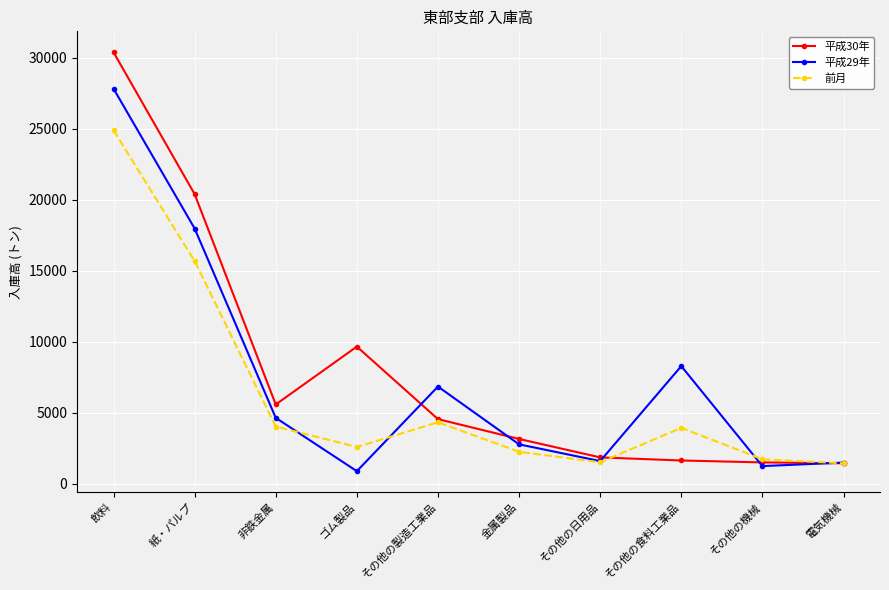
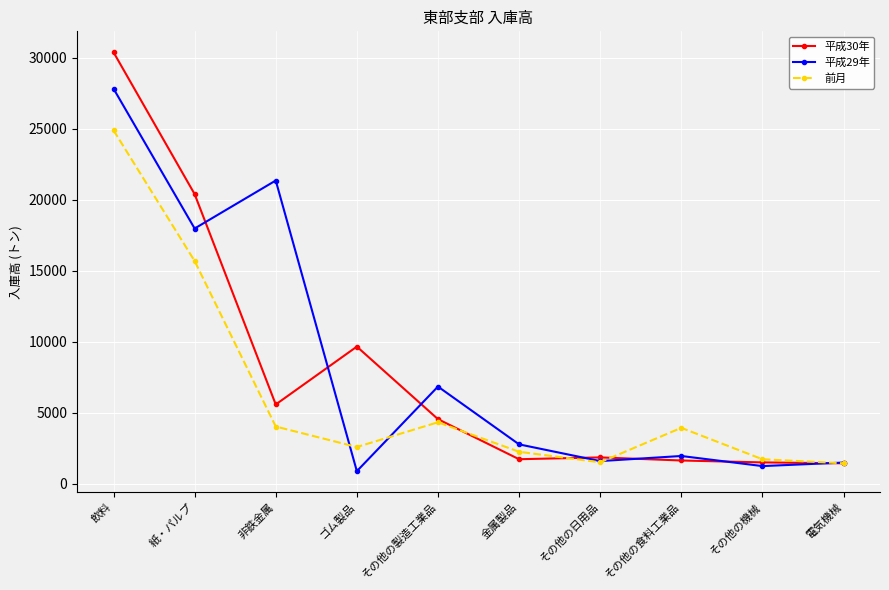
平成29年, 非鉄金属: 4600 -> 21400
平成30年, 金属製品: 3200 -> 1700
平成29年, その他の食料工業品: 8300 -> 2000
